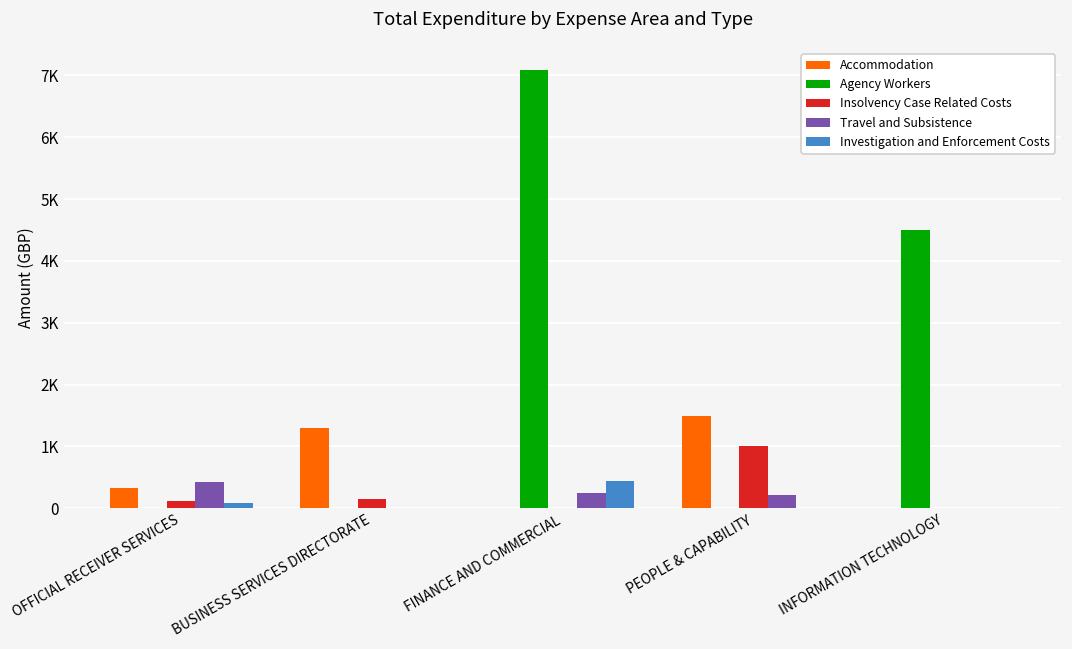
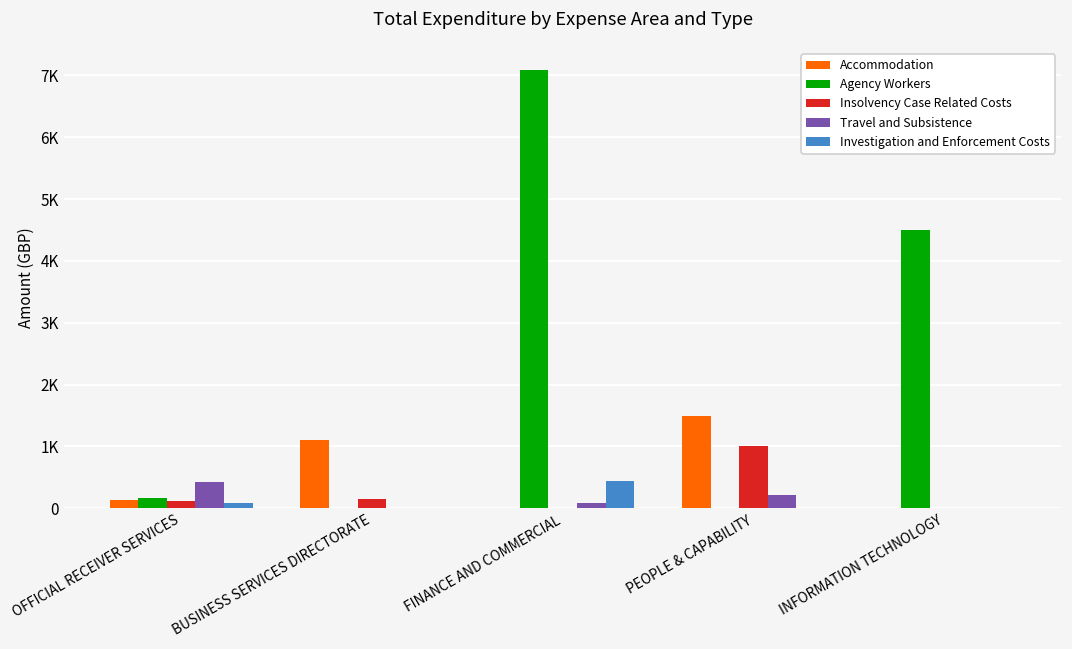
Accommodation, OFFICIAL RECEIVER SERVICES: 300 -> 100
Agency Workers, OFFICIAL RECEIVER SERVICES: 0 -> 200
Accommodation, BUSINESS SERVICES DIRECTORATE: 1300 -> 1100
Travel and Subsistence, FINANCE AND COMMERCIAL: 200 -> 100
